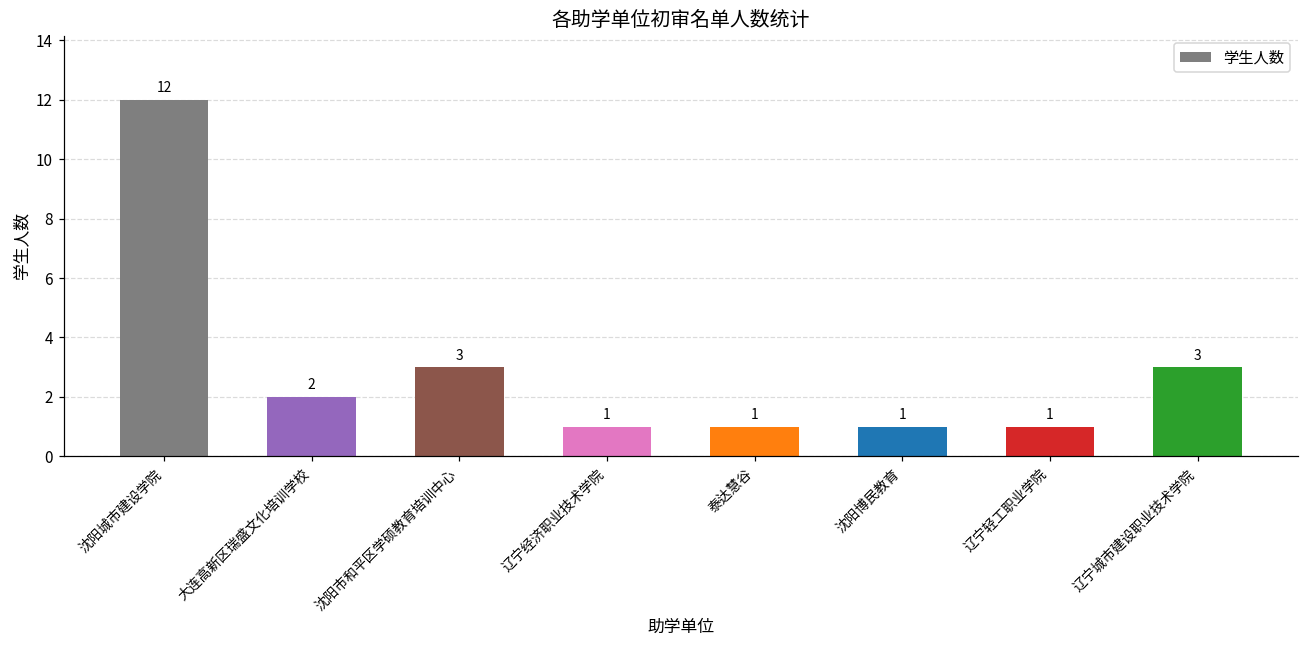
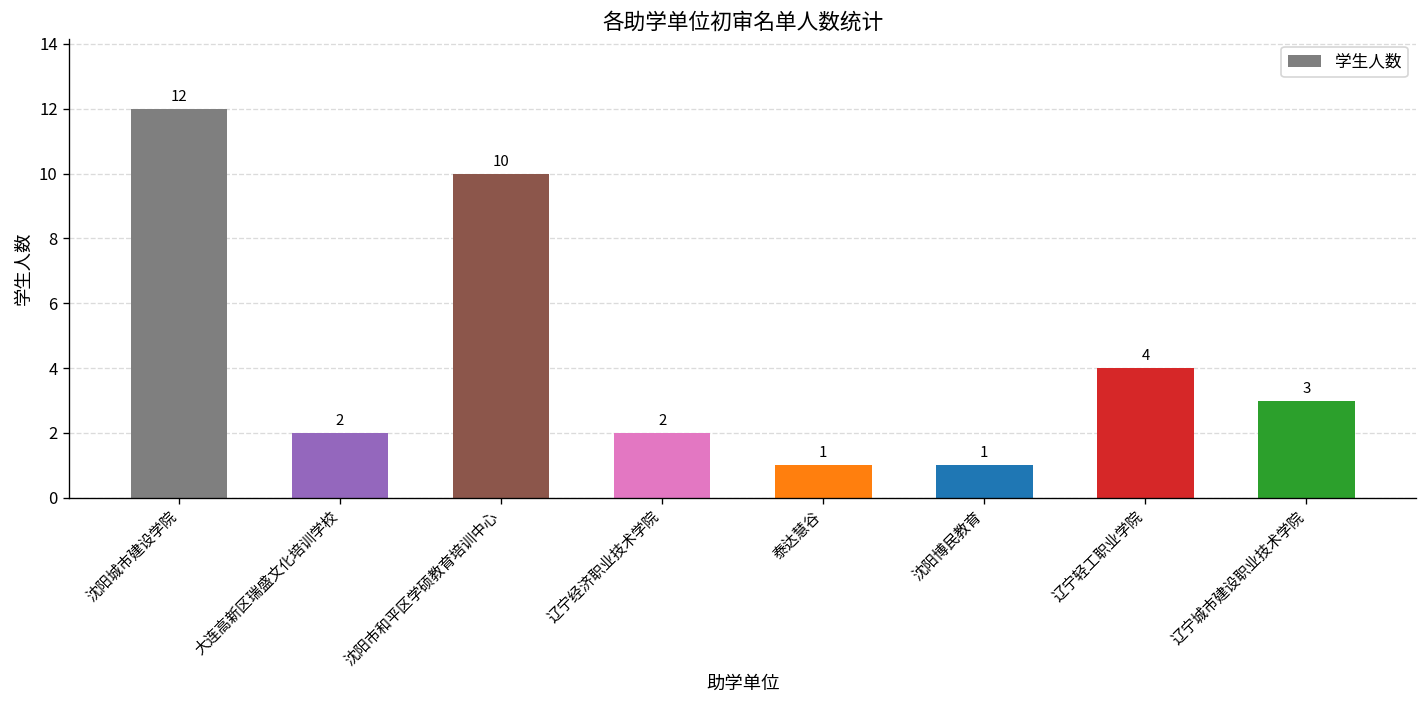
沈阳市和平区学硕教育培训中心: 3 -> 10
辽宁经济职业技术学院: 1 -> 2
辽宁轻工职业学院: 1 -> 4
